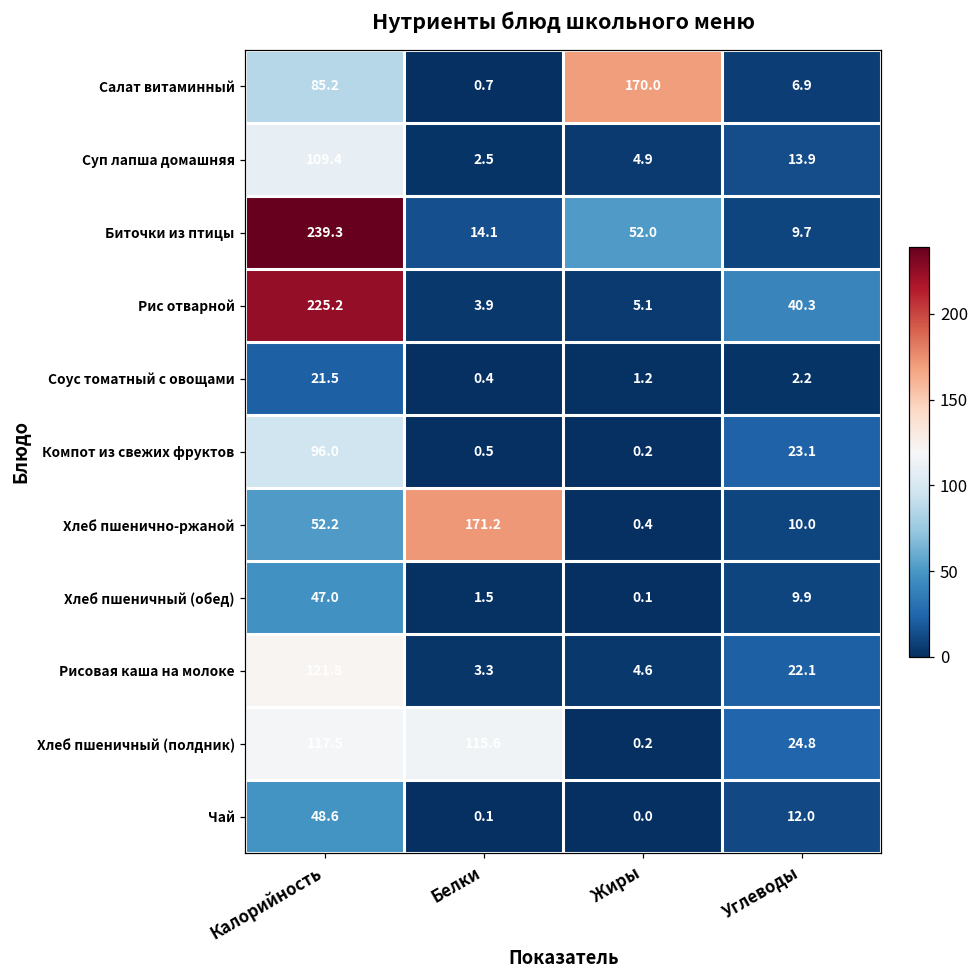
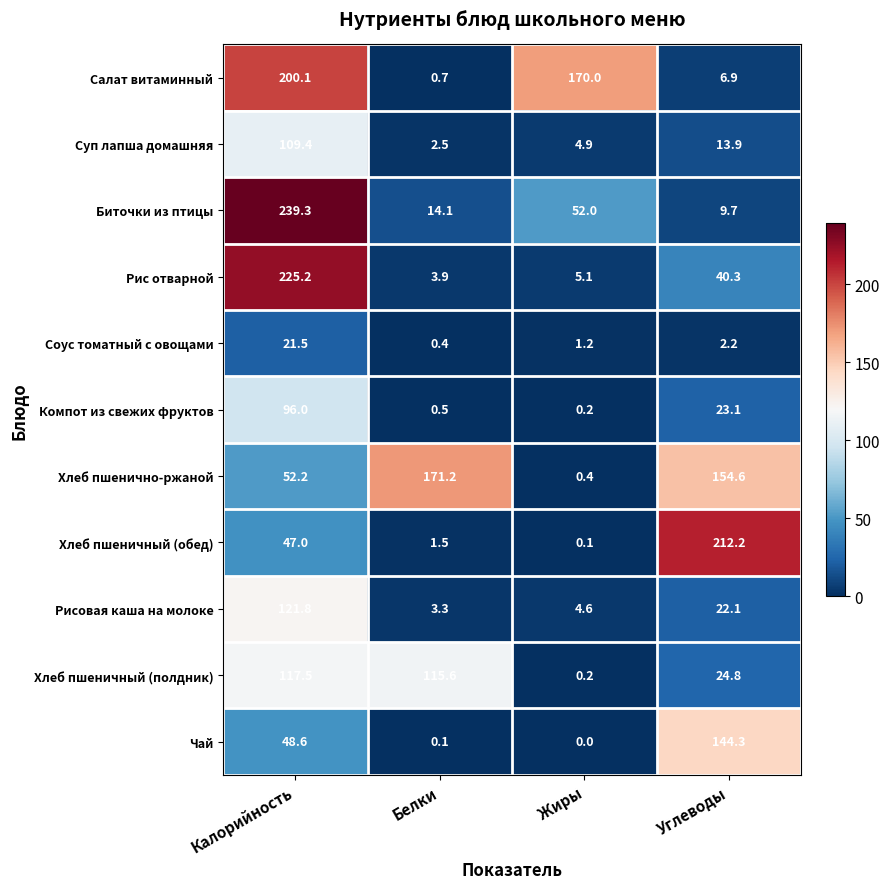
Салат витаминный, Калорийность: 85.2 -> 200.1
Хлеб пшенично-ржаной, Углеводы: 10.0 -> 154.6
Хлеб пшеничный (обед), Углеводы: 9.9 -> 212.2
Чай, Углеводы: 12.0 -> 144.3
